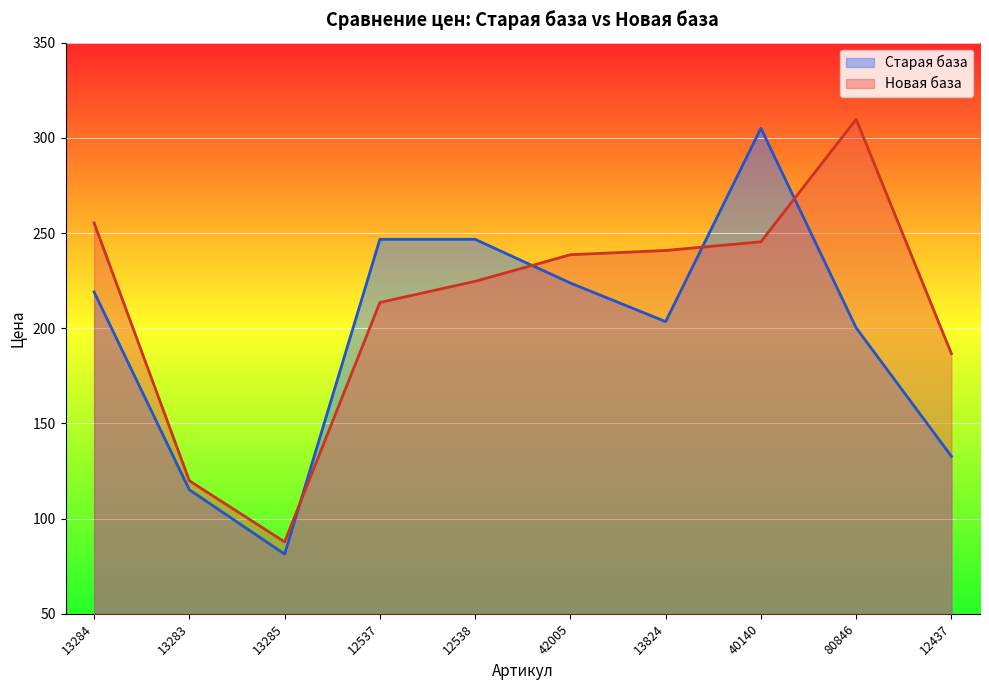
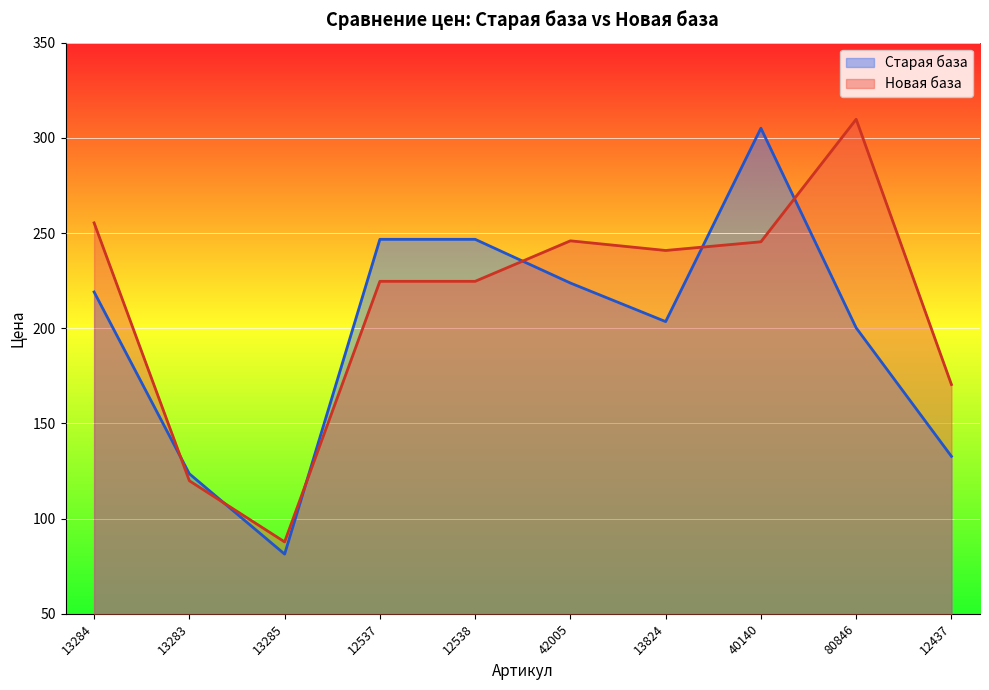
Старая база, 13283: 115 -> 124
Новая база, 12537: 214 -> 225
Новая база, 42005: 239 -> 246
Новая база, 12437: 187 -> 170
